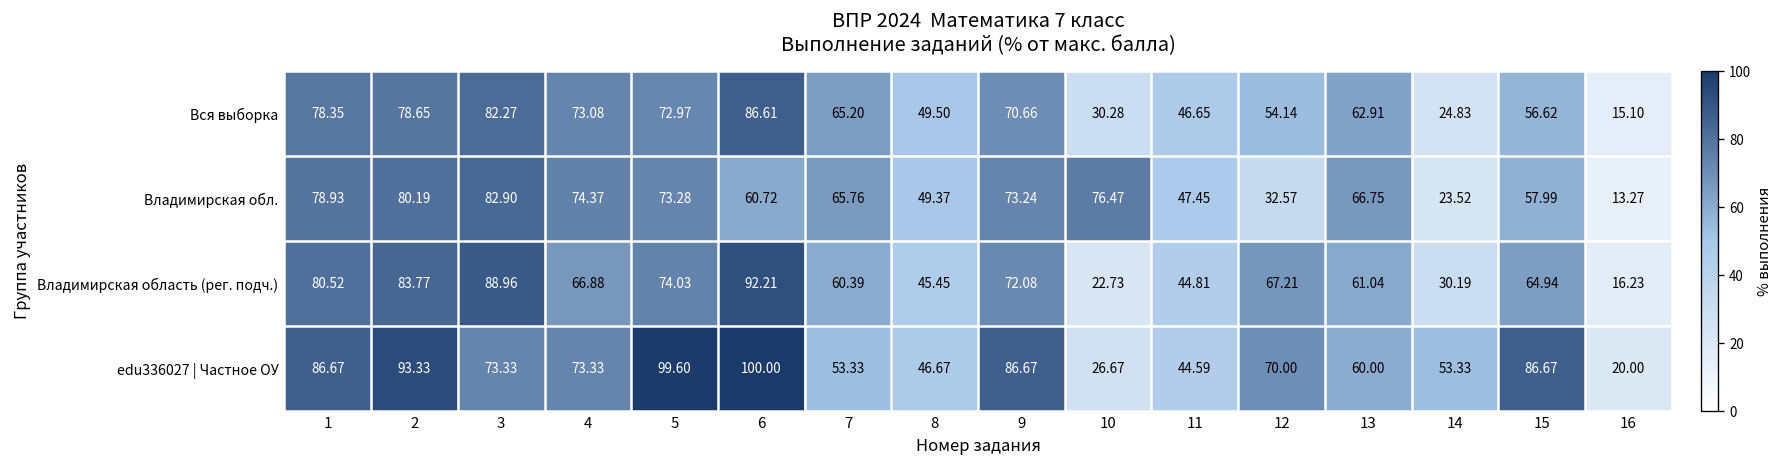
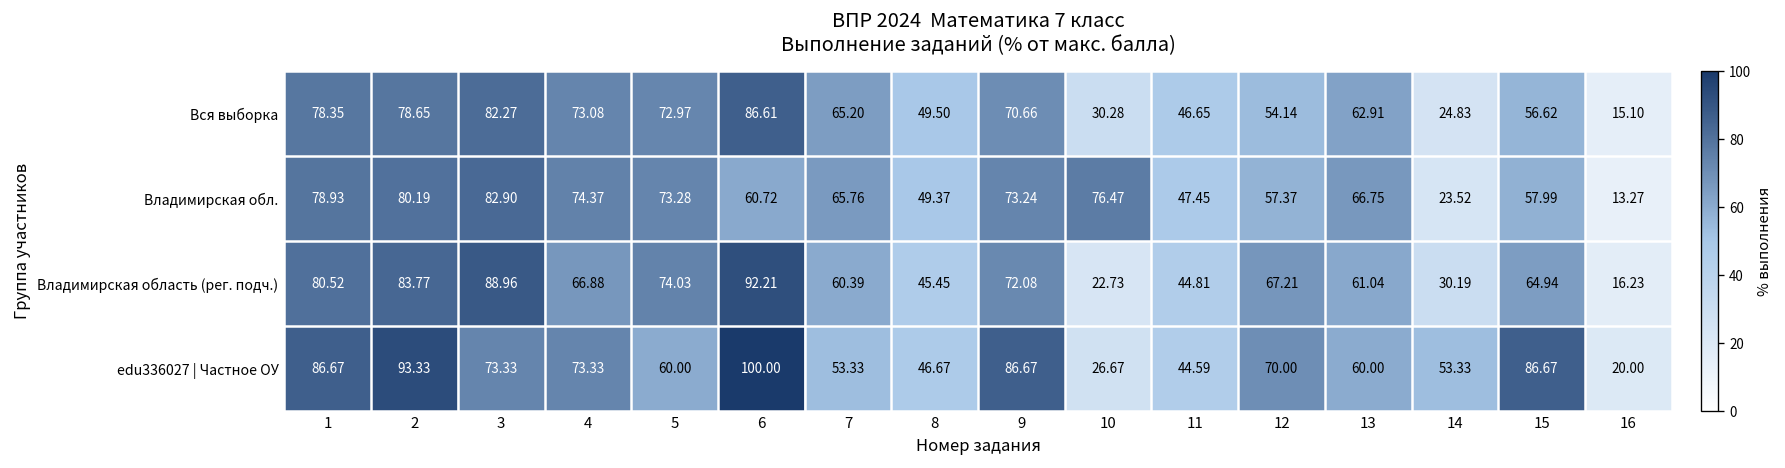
Владимирская обл., 12: 32.57 -> 57.37
edu336027 | Частное ОУ, 5: 99.60 -> 60.00
